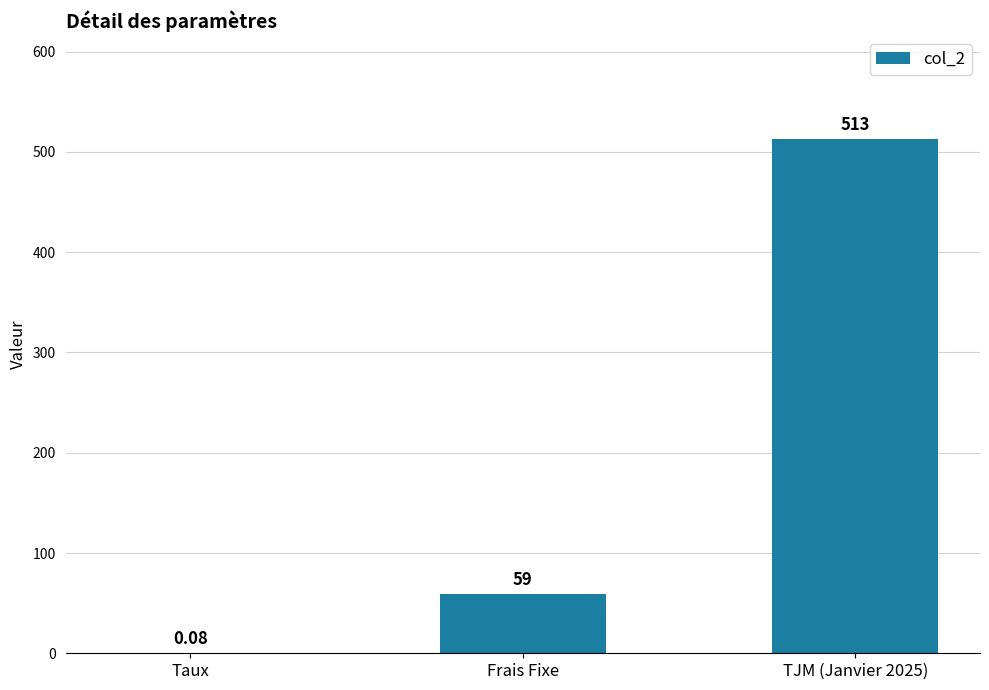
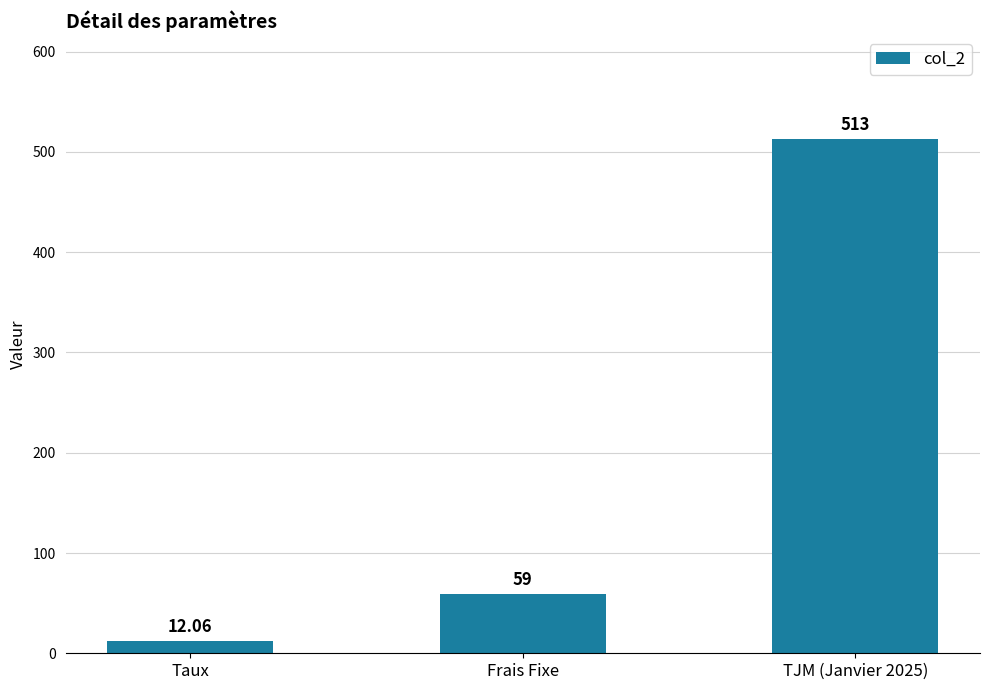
Taux: 0.08 -> 12.06
